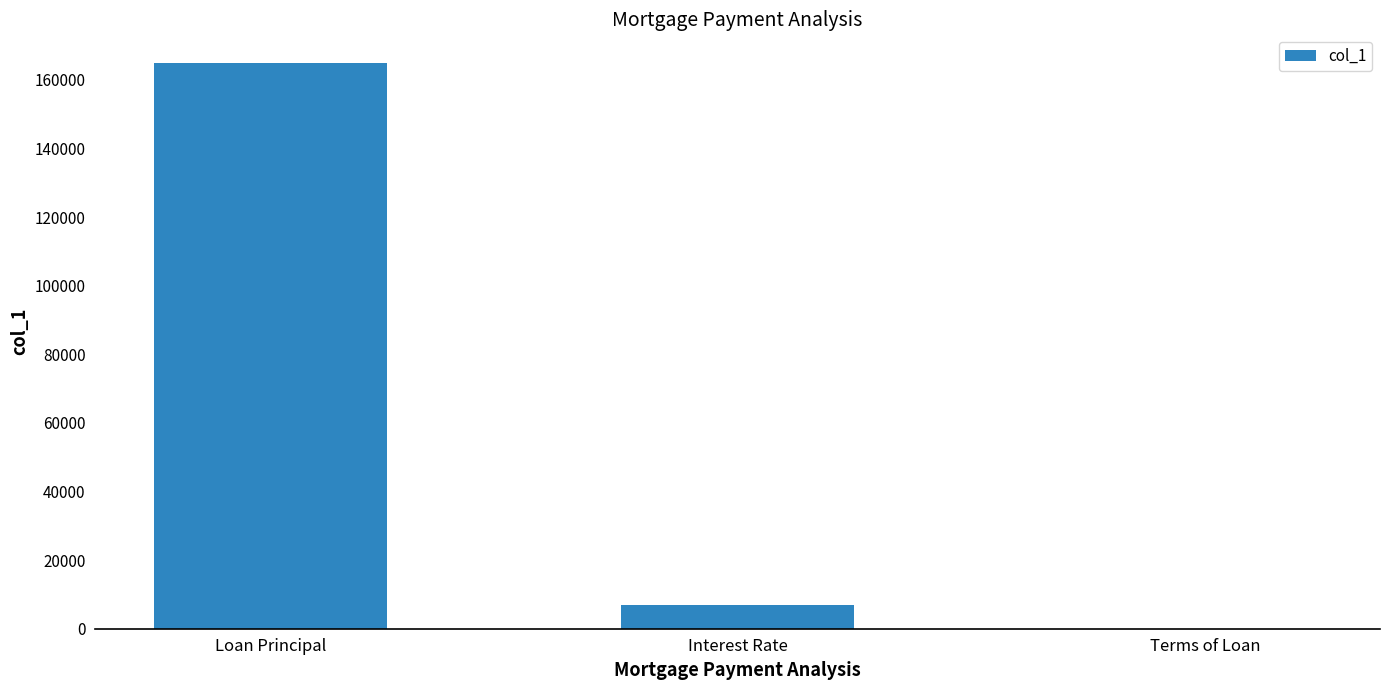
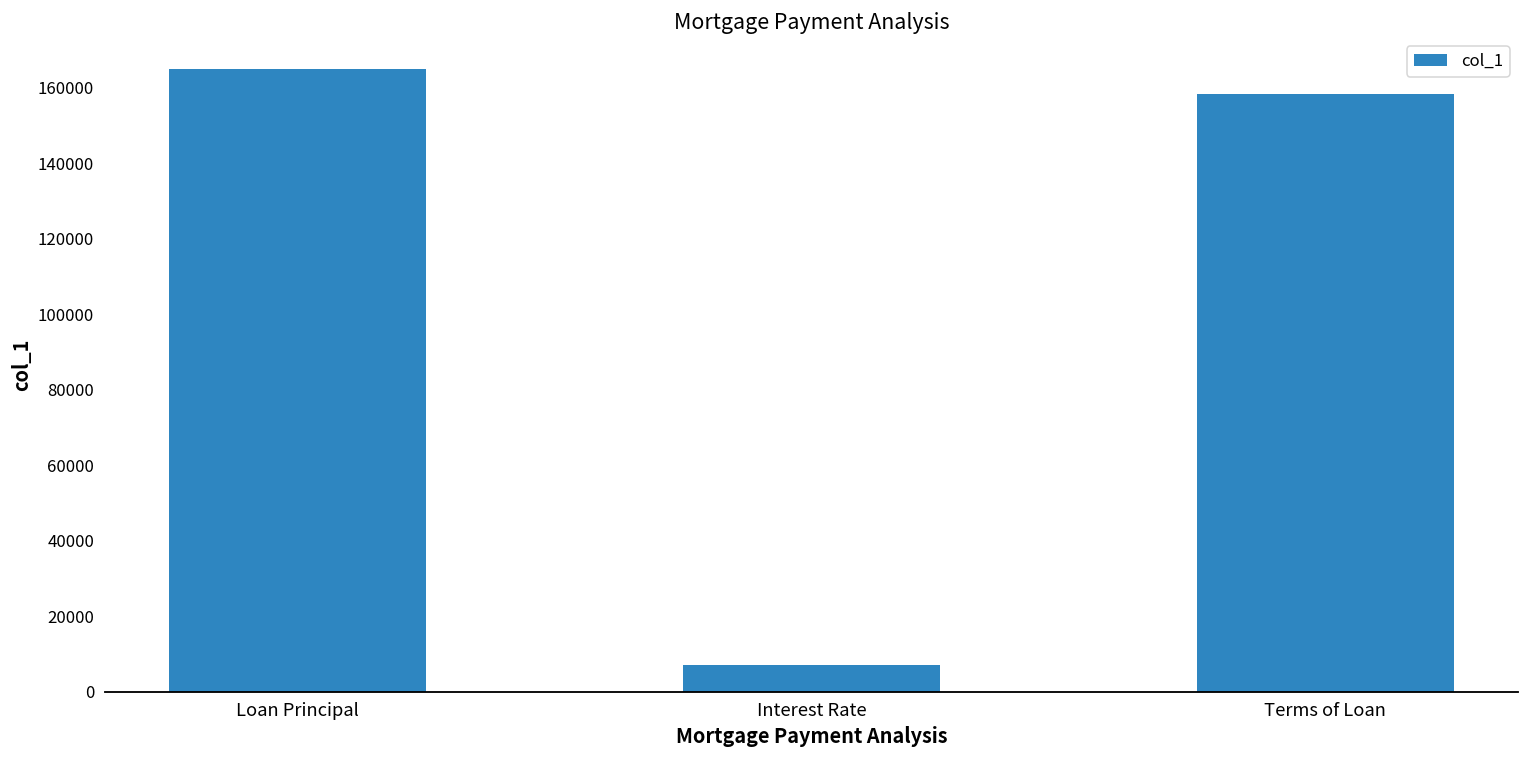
Terms of Loan: 0 -> 158000
